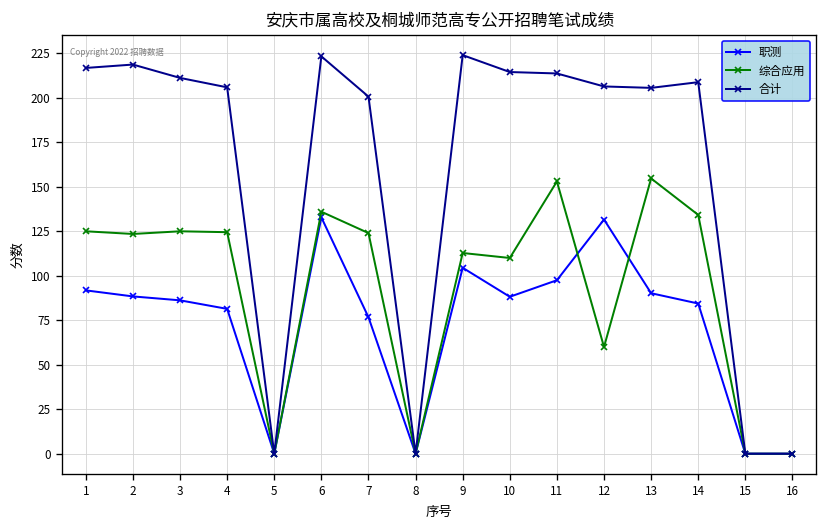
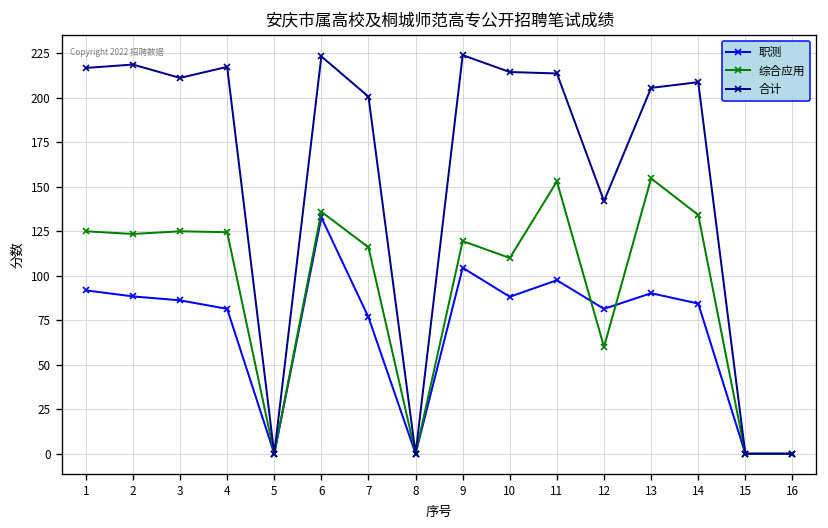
合计, 4: 206 -> 217
综合应用, 7: 124 -> 116
综合应用, 9: 113 -> 120
职测, 12: 132 -> 81
合计, 12: 206 -> 142
